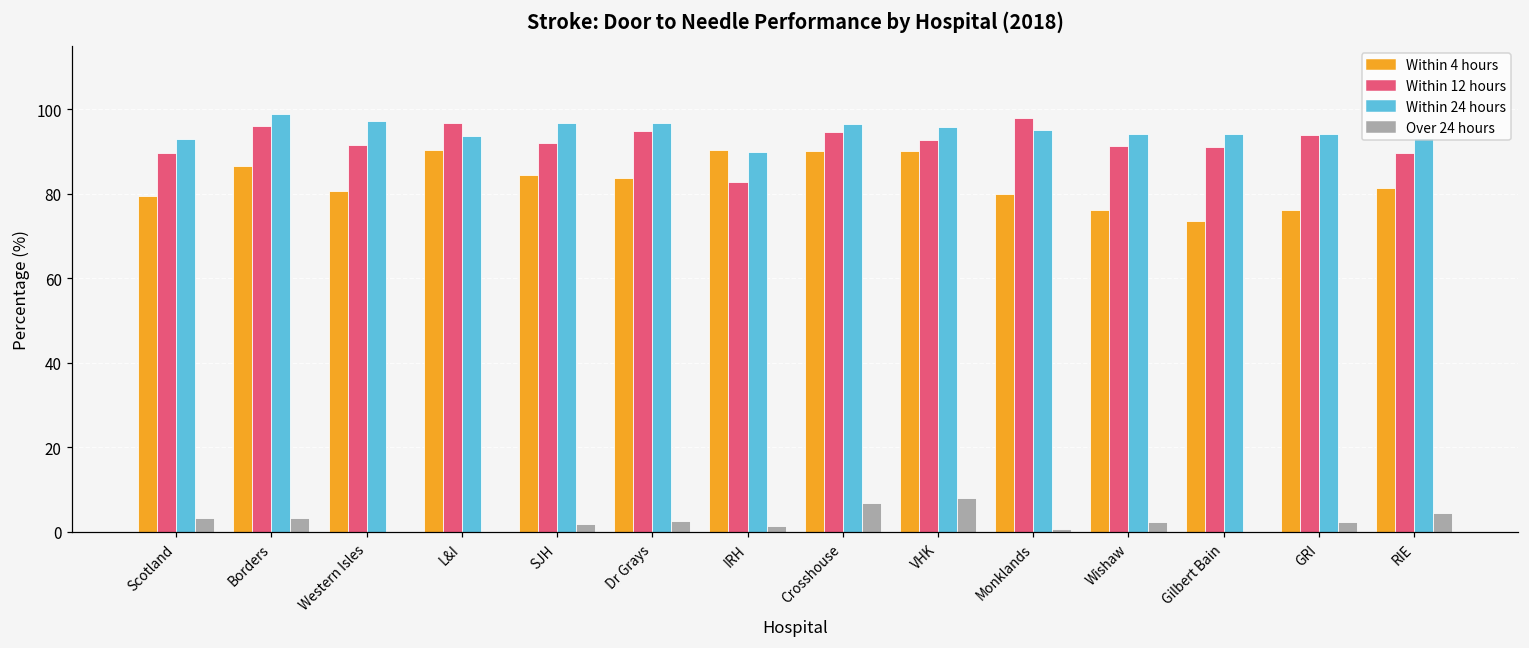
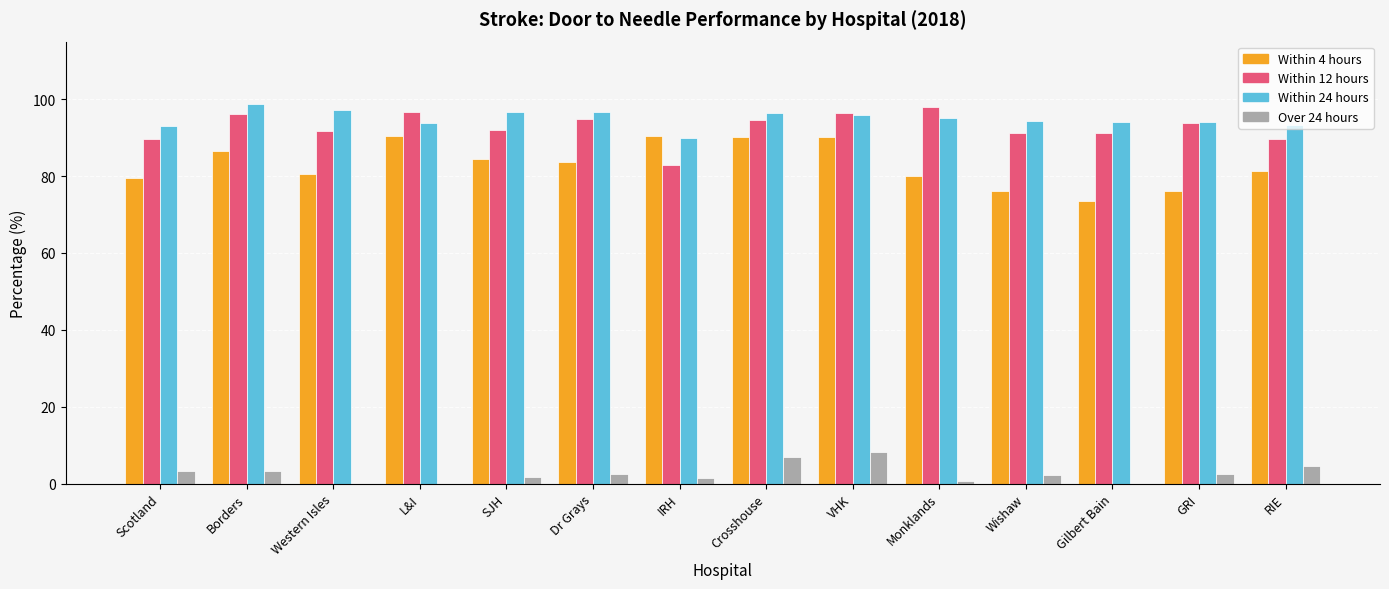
Within 12 hours, VHK: 93 -> 97
